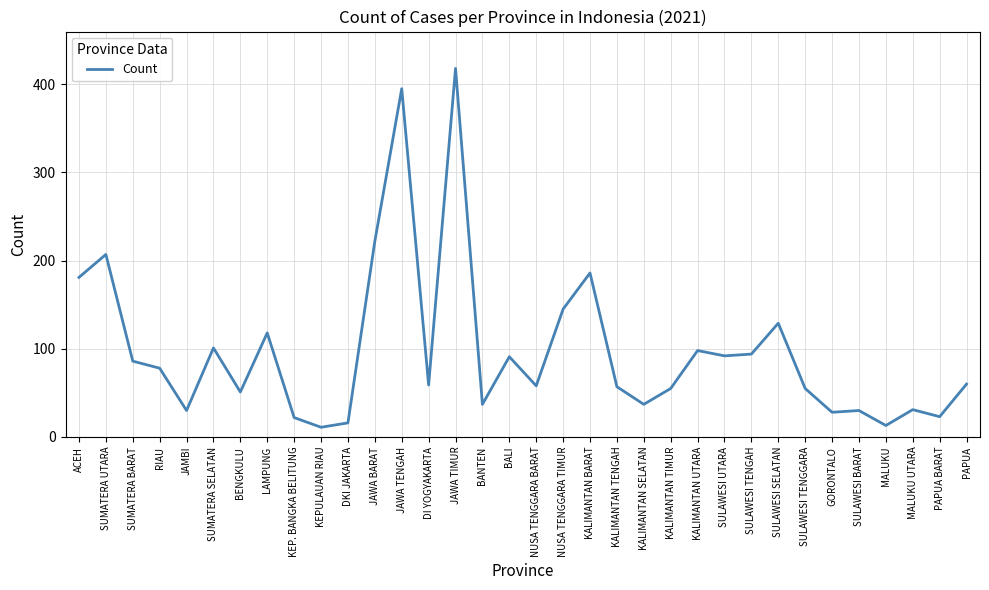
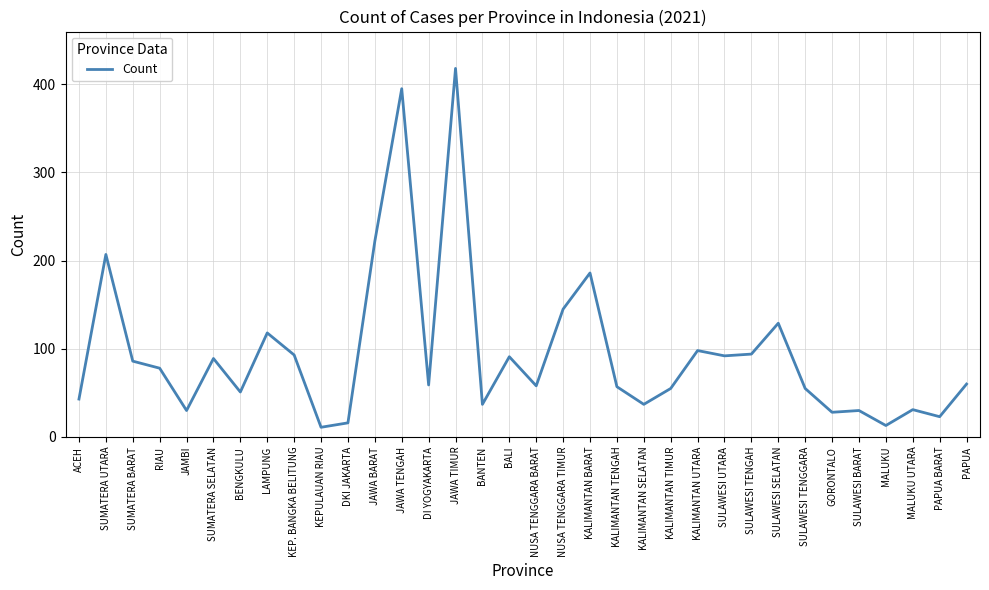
ACEH: 180 -> 40
SUMATERA SELATAN: 100 -> 90
KEP. BANGKA BELITUNG: 20 -> 90
